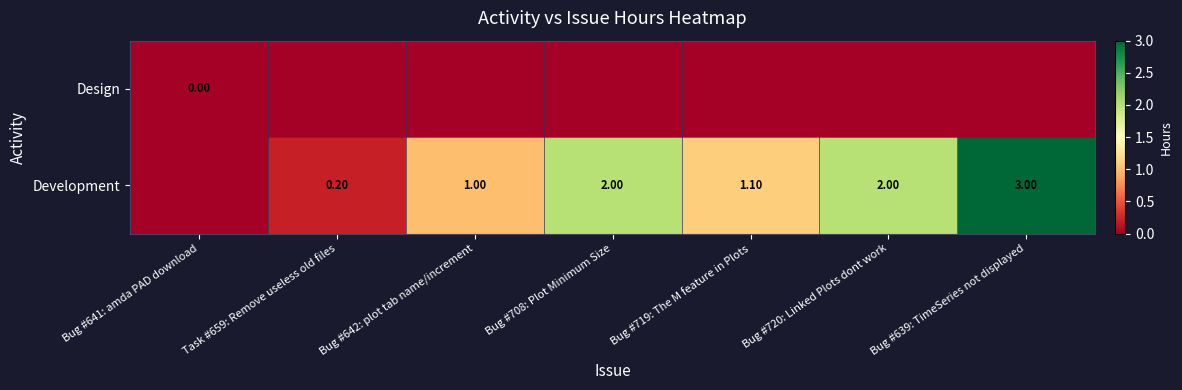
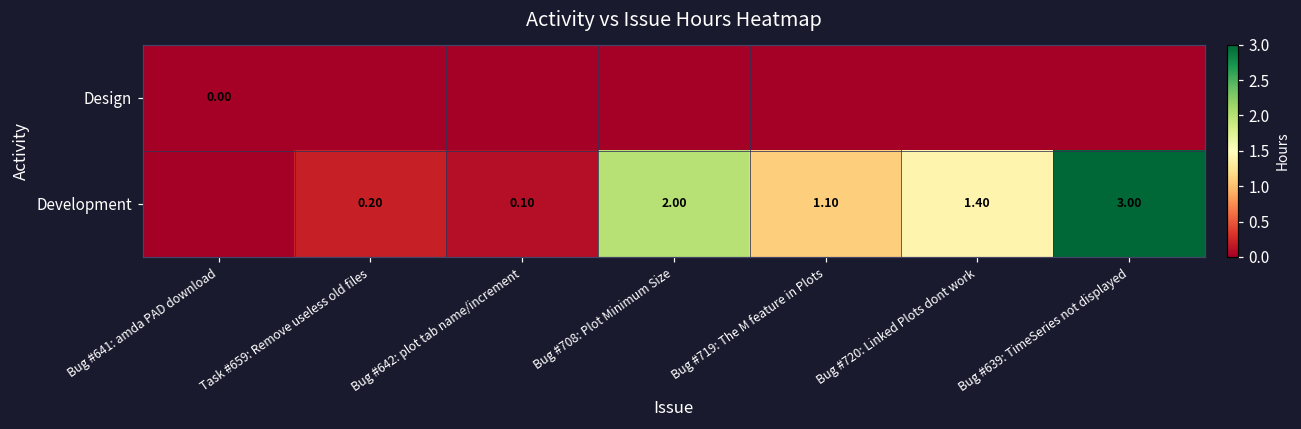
Development, Bug #642: plot tab name/increment: 1.00 -> 0.10
Development, Bug #720: Linked Plots dont work: 2.00 -> 1.40
